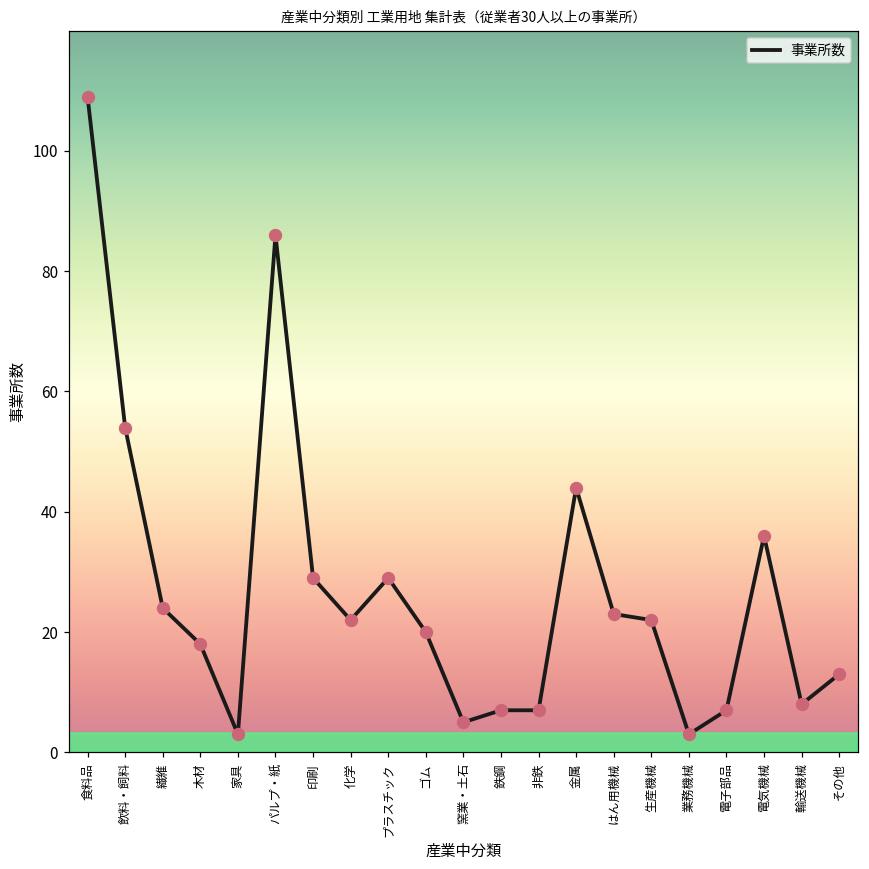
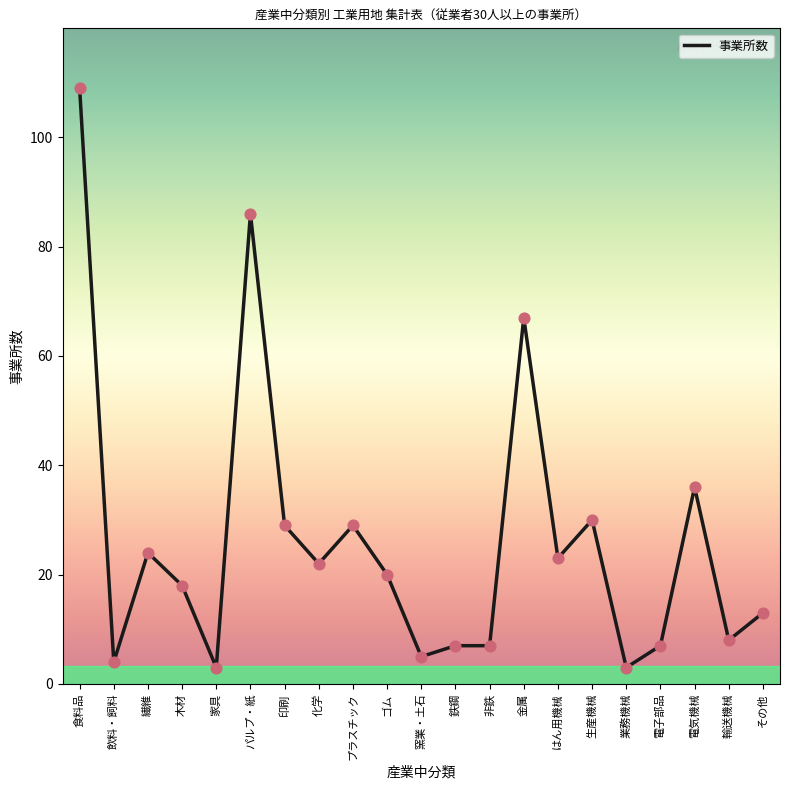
飲料・飼料: 54 -> 4
金属: 44 -> 67
生産機械: 22 -> 30
